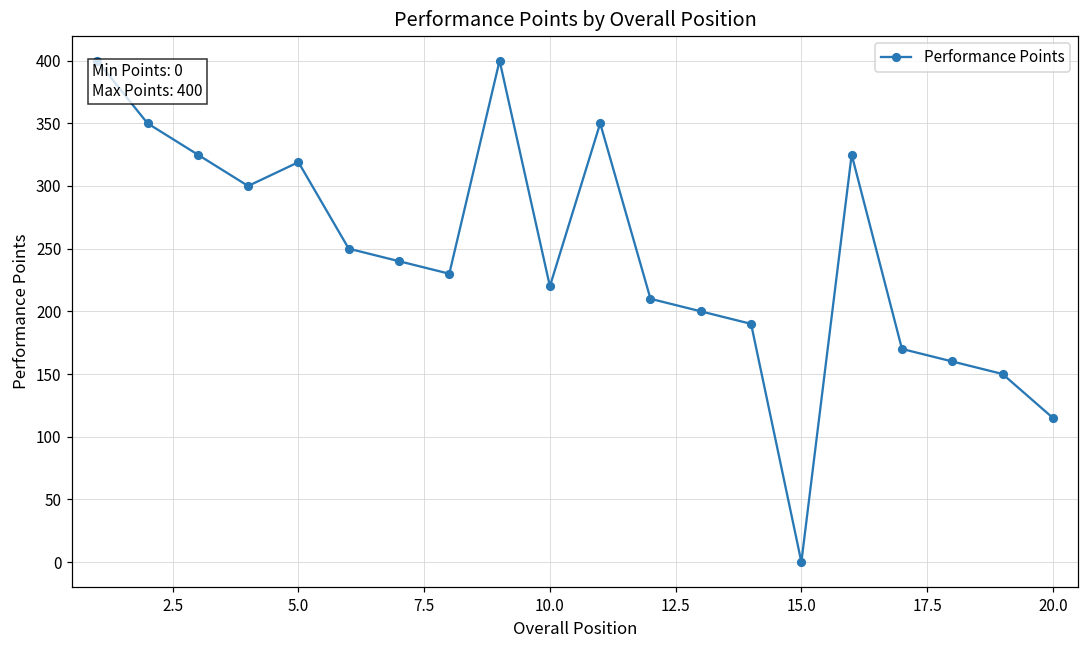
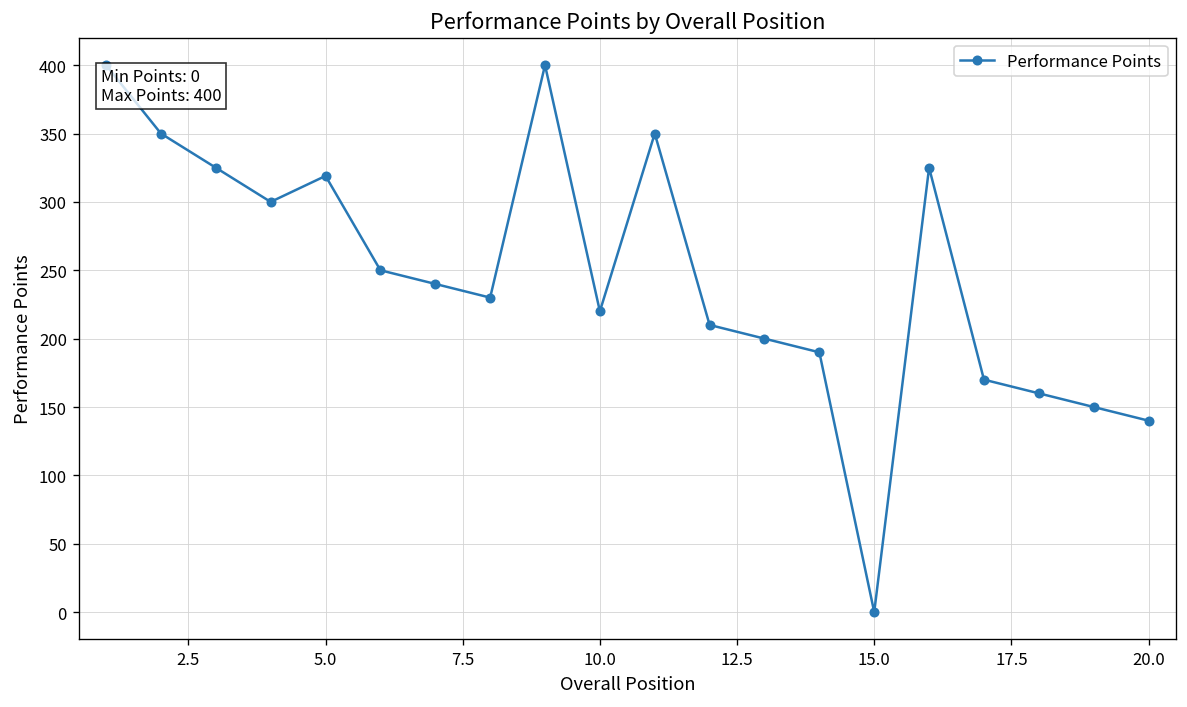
20.0: 115 -> 140
